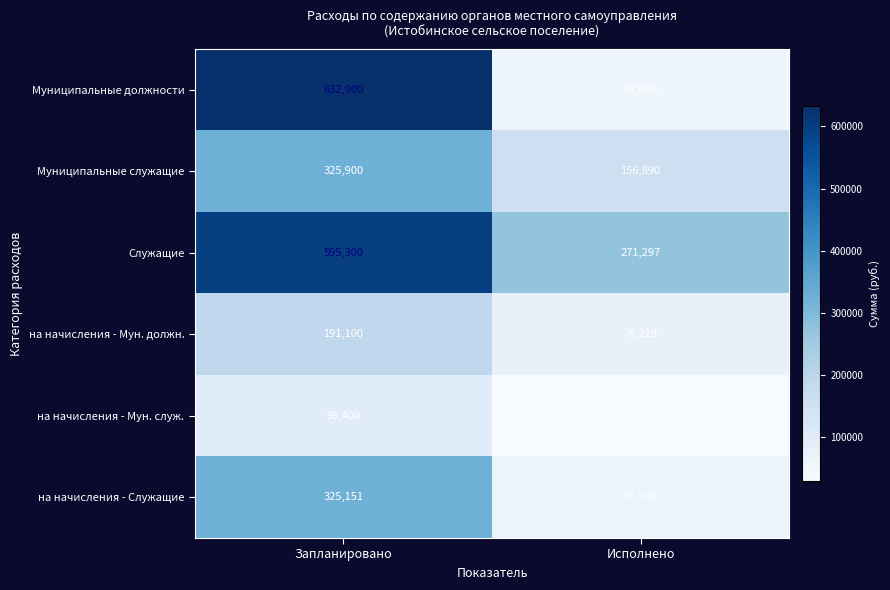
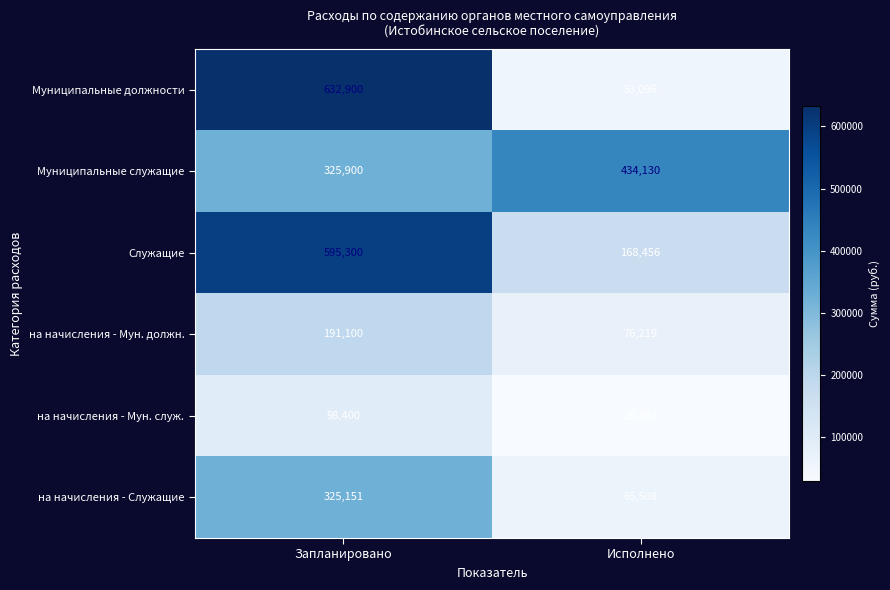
Муниципальные служащие, Исполнено: 156,890 -> 434,130
Служащие, Исполнено: 271,297 -> 168,456
